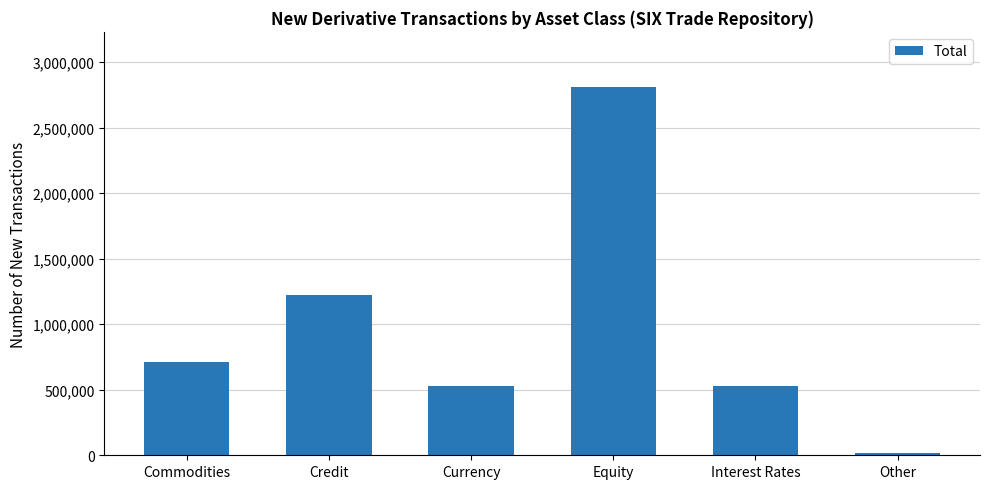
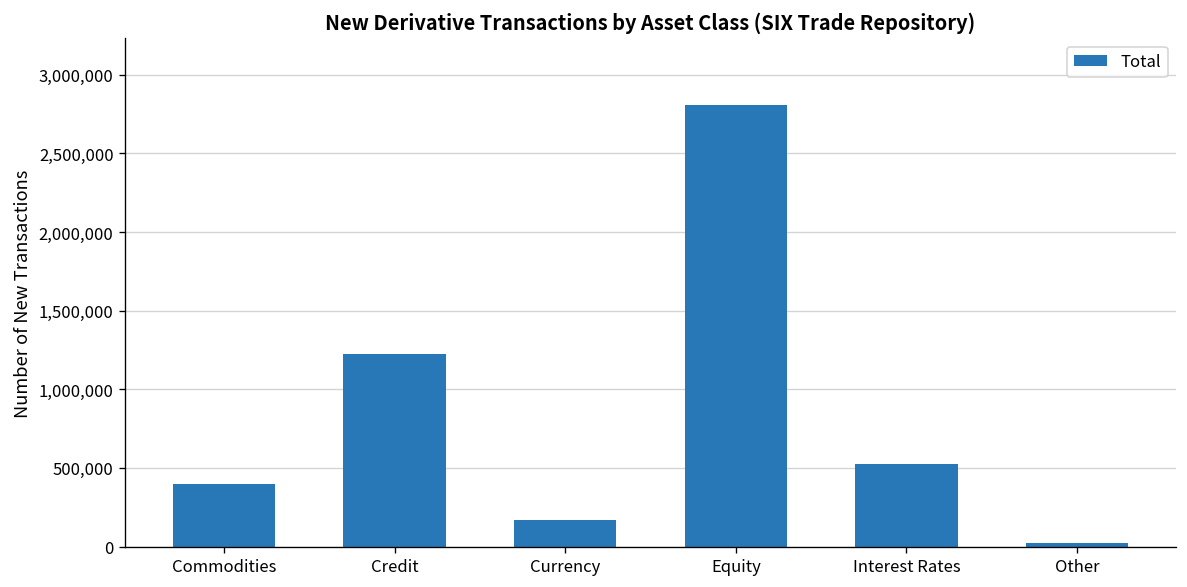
Commodities: 710,000 -> 400,000
Currency: 530,000 -> 170,000
